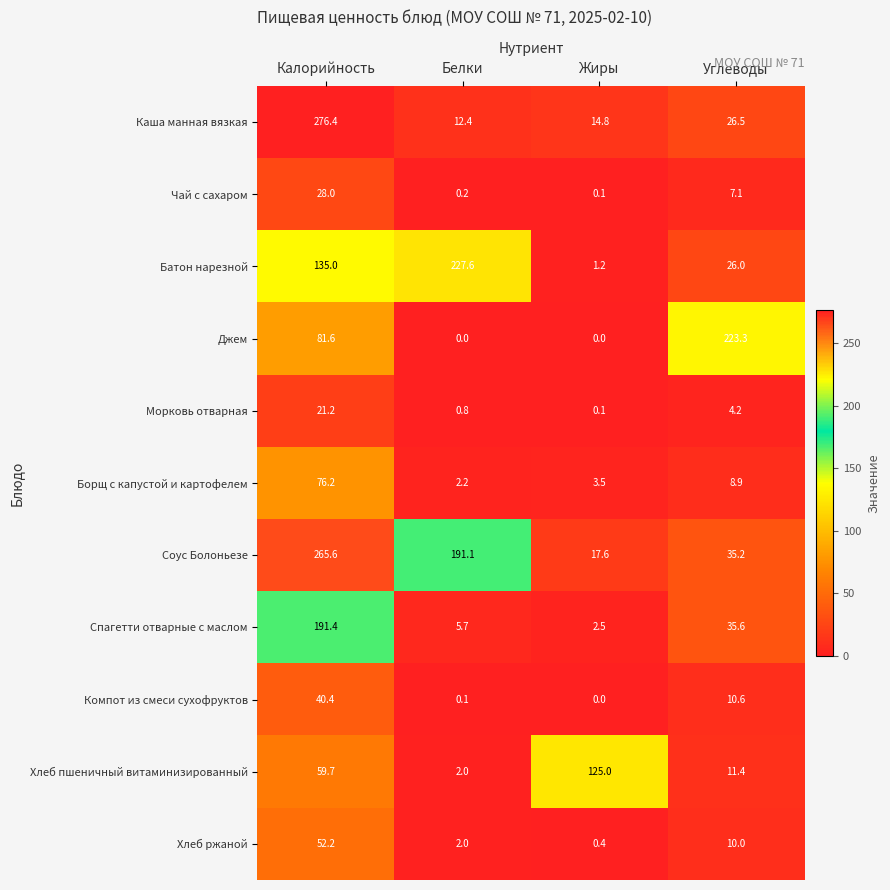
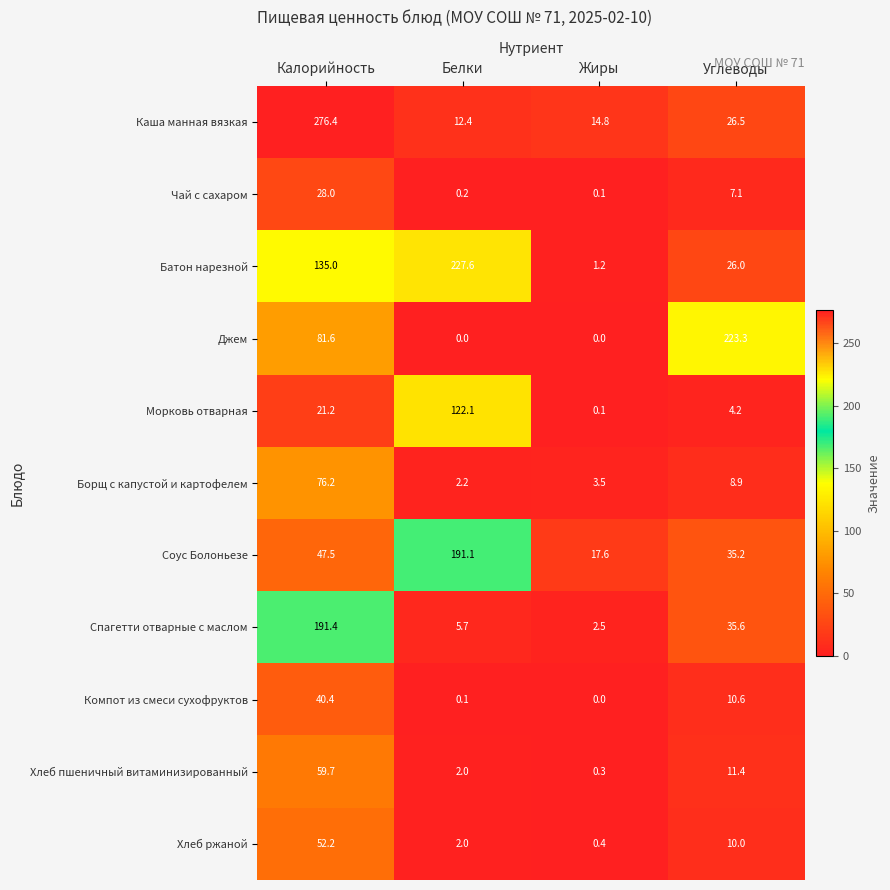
Морковь отварная, Белки: 0.8 -> 122.1
Соус Болоньезе, Калорийность: 265.6 -> 47.5
Хлеб пшеничный витаминизированный, Жиры: 125.0 -> 0.3
